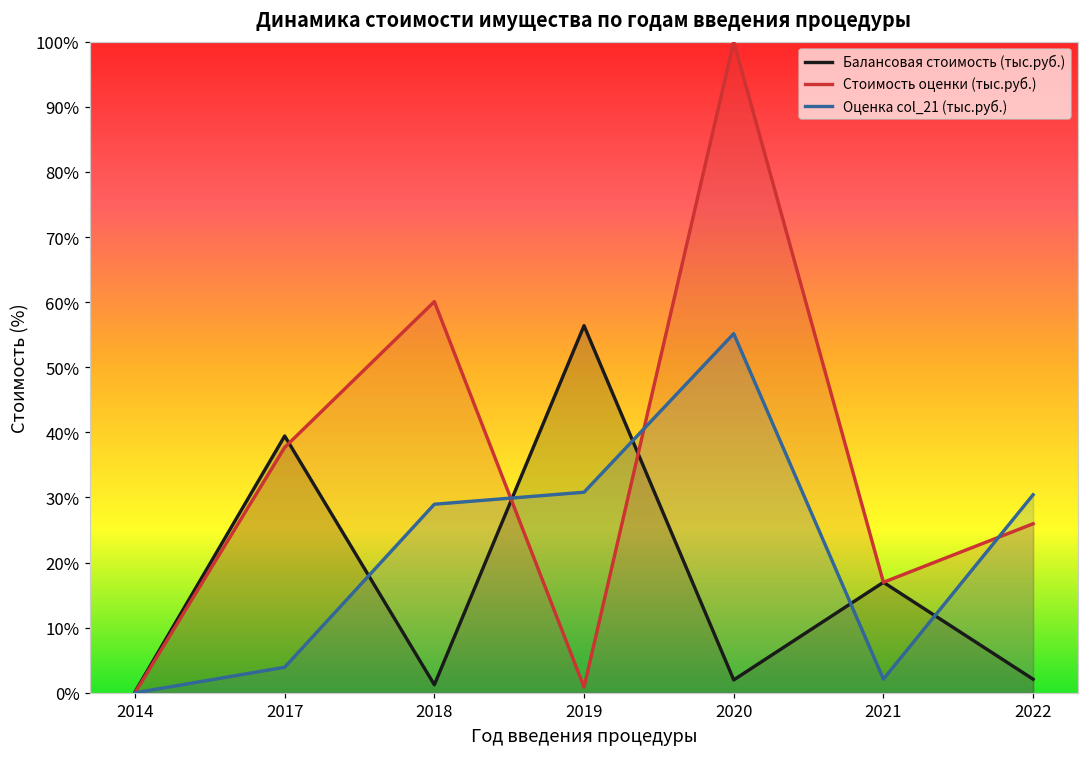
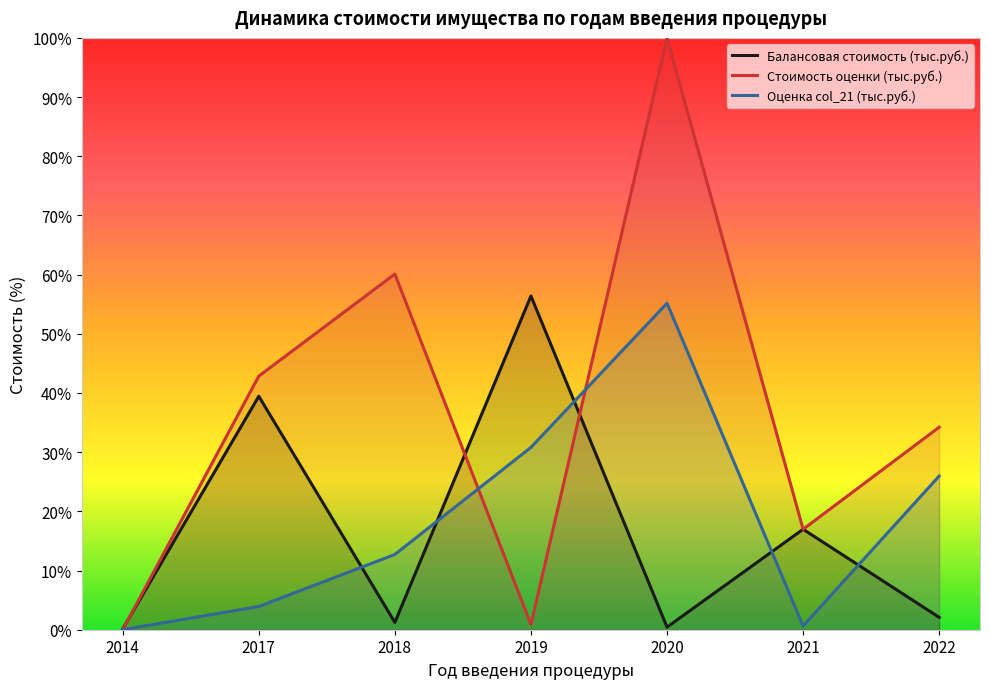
Стоимость оценки (тыс.руб.), 2017: 38% -> 43%
Оценка col_21 (тыс.руб.), 2018: 29% -> 13%
Балансовая стоимость (тыс.руб.), 2020: 2% -> 0%
Оценка col_21 (тыс.руб.), 2021: 2% -> 1%
Стоимость оценки (тыс.руб.), 2022: 26% -> 34%
Оценка col_21 (тыс.руб.), 2022: 30% -> 26%
